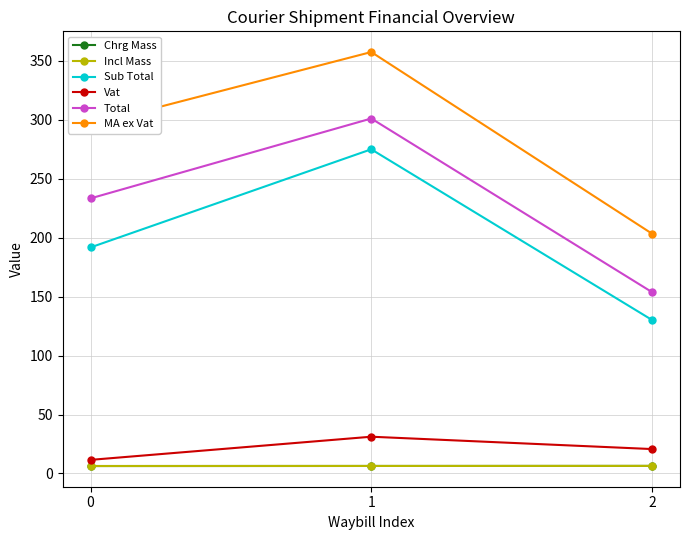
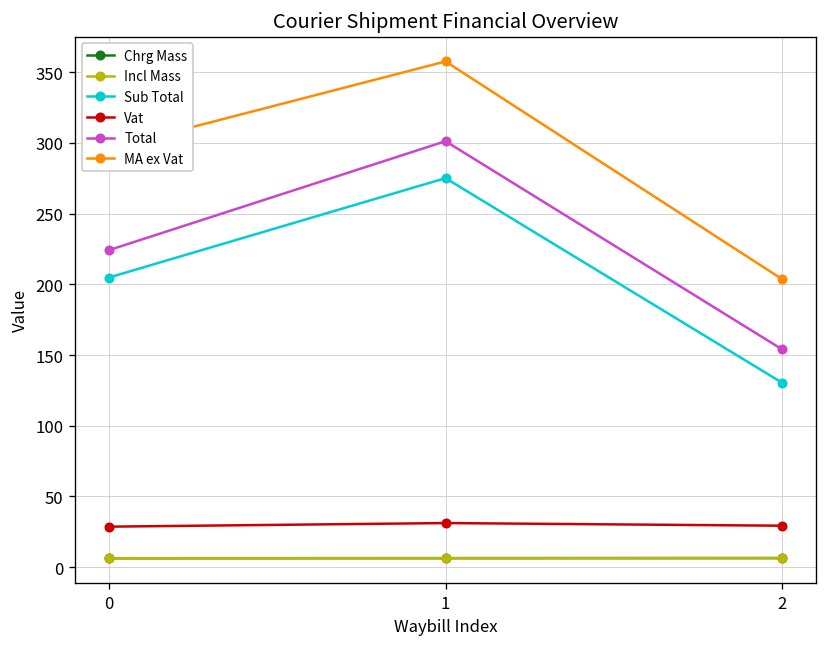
Sub Total, 0: 192 -> 205
Vat, 0: 12 -> 29
Total, 0: 233 -> 224
Vat, 2: 21 -> 29
